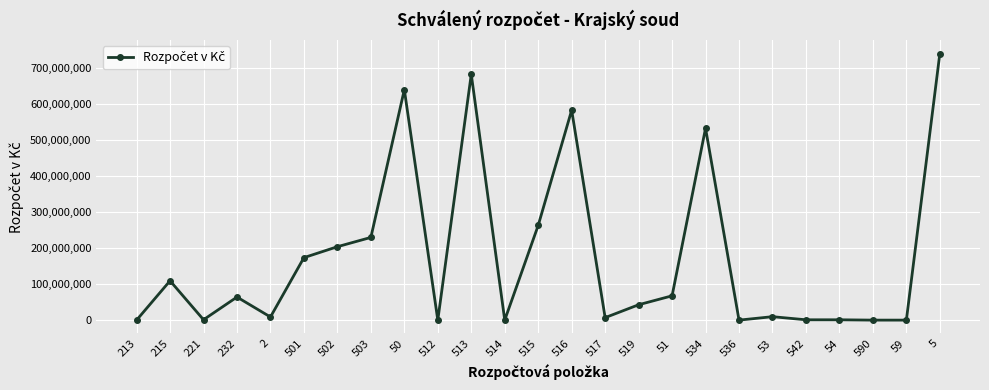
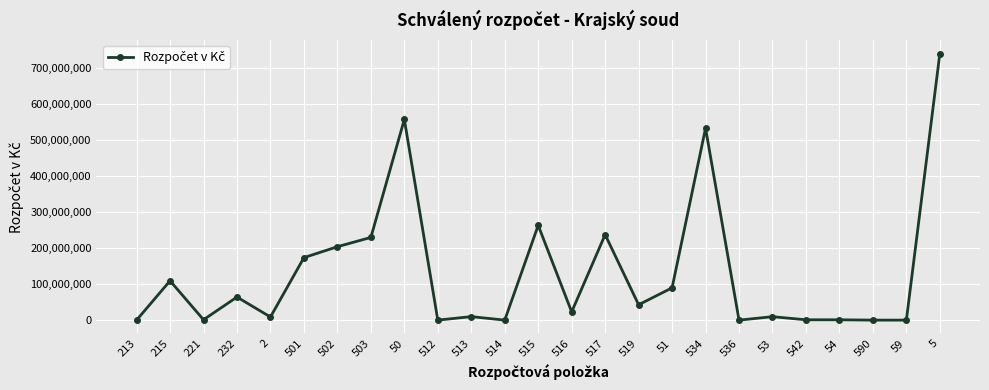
50: 640,000,000 -> 560,000,000
513: 680,000,000 -> 10,000,000
516: 580,000,000 -> 20,000,000
517: 10,000,000 -> 240,000,000
51: 70,000,000 -> 90,000,000
